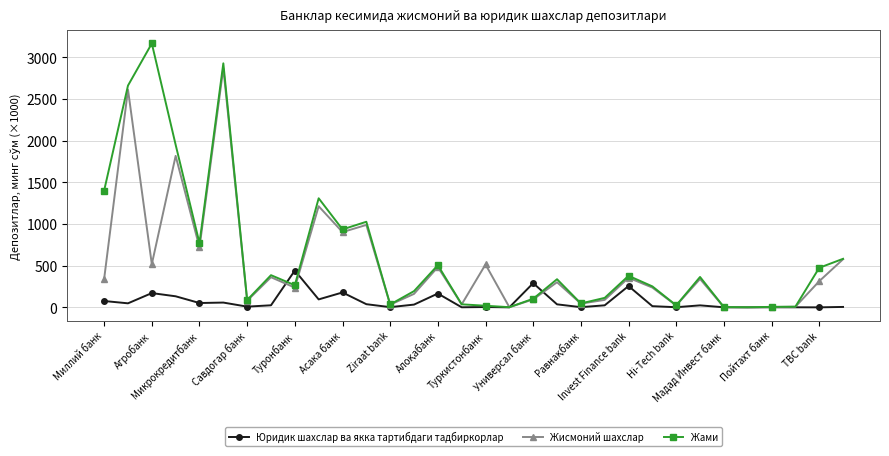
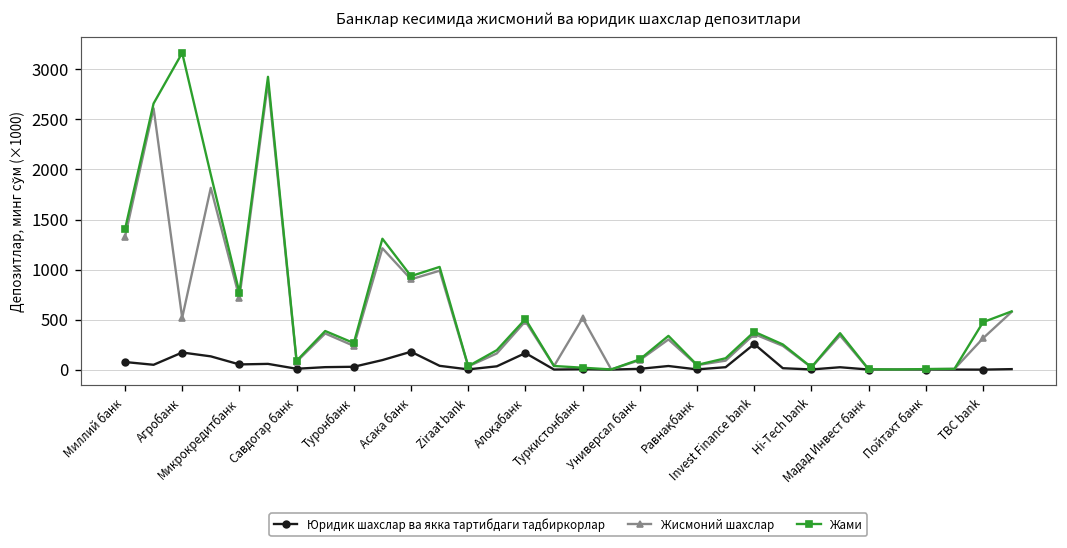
Жисмоний шахслар, Миллий банк: 300 -> 1300
Юридик шахслар ва якка тартибдаги тадбиркорлар, Туронбанк: 400 -> 0
Юридик шахслар ва якка тартибдаги тадбиркорлар, Универсал банк: 300 -> 0
